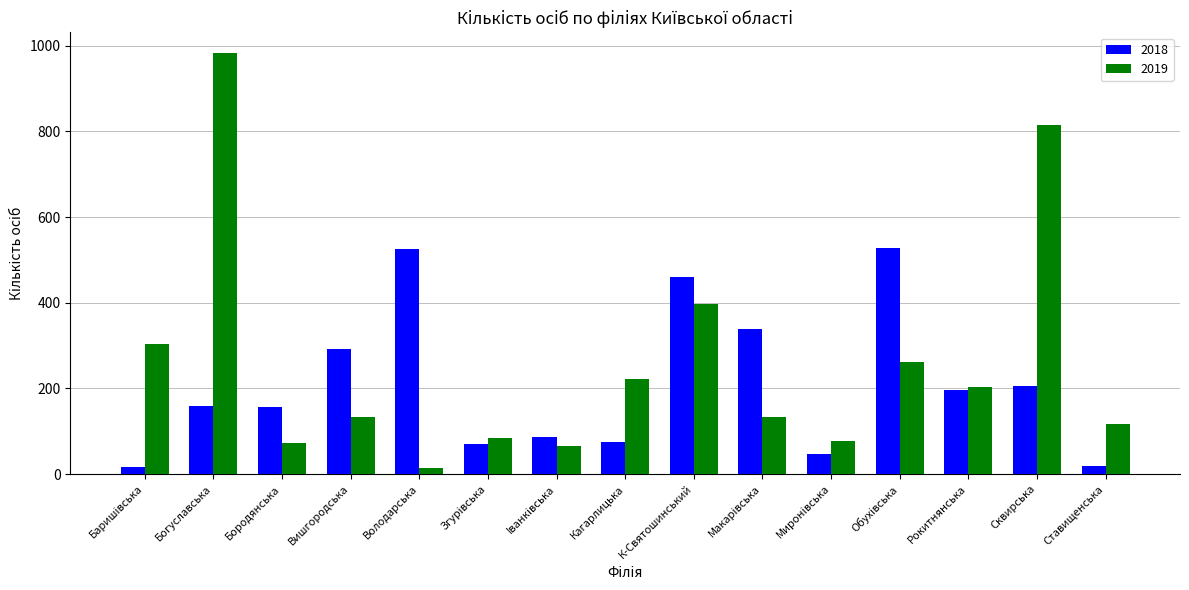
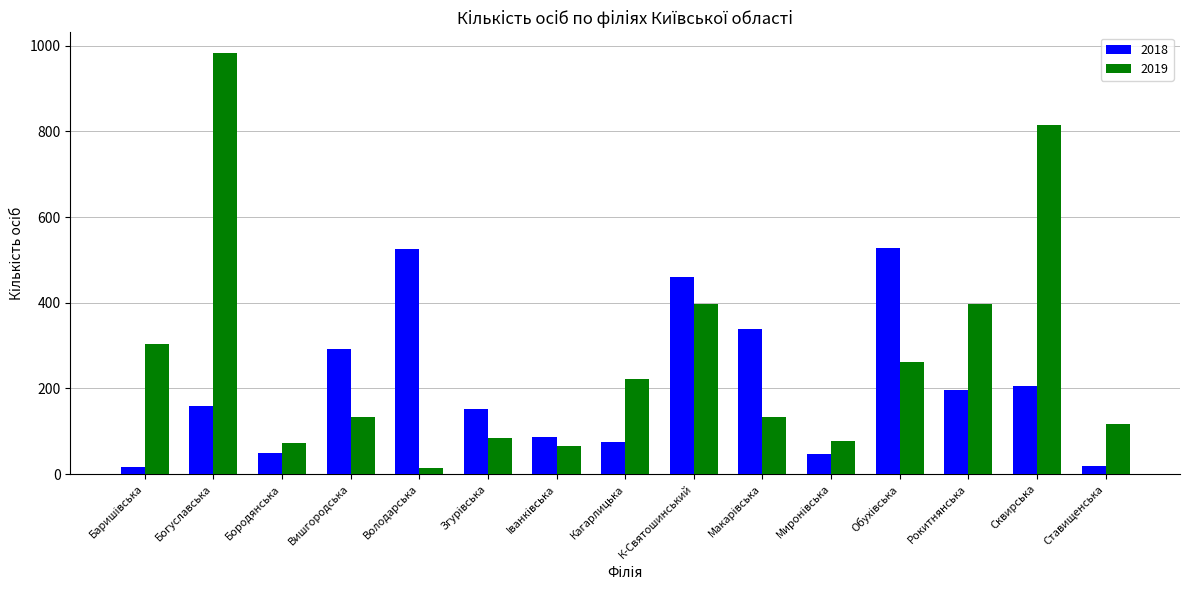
2018, Бородянська: 160 -> 50
2018, Згурівська: 70 -> 150
2019, Рокитнянська: 200 -> 400
